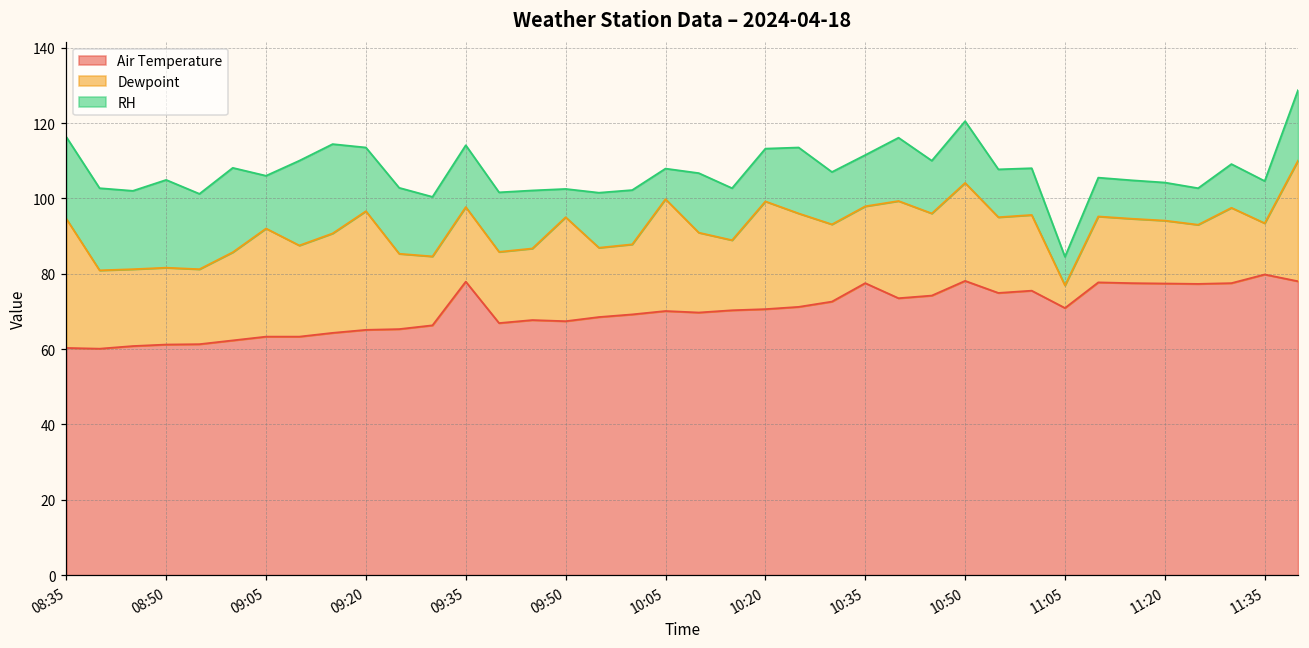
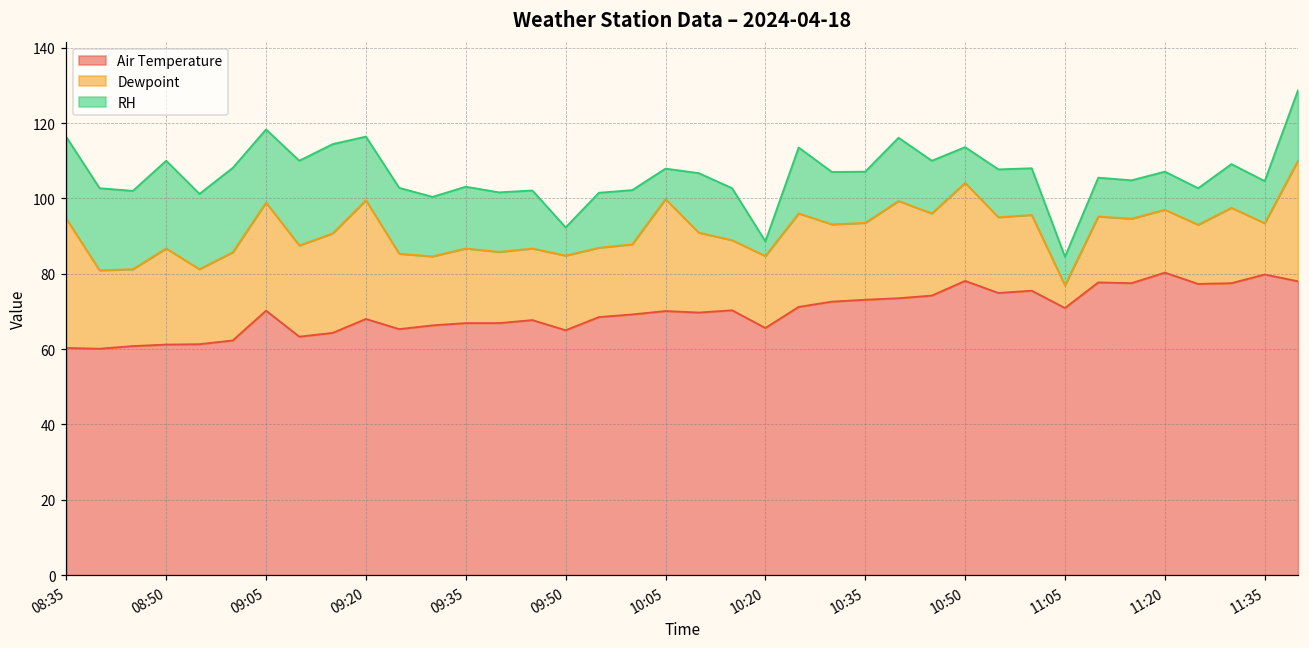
Dewpoint, 08:50: 20 -> 26
Air Temperature, 09:05: 63 -> 70
RH, 09:05: 14 -> 19
Air Temperature, 09:20: 65 -> 68
Air Temperature, 09:35: 78 -> 67
Air Temperature, 09:50: 67 -> 65
Dewpoint, 09:50: 28 -> 20
Air Temperature, 10:20: 71 -> 66
Dewpoint, 10:20: 29 -> 19
RH, 10:20: 14 -> 4
Air Temperature, 10:35: 78 -> 73
RH, 10:50: 16 -> 10
Air Temperature, 11:20: 77 -> 80
